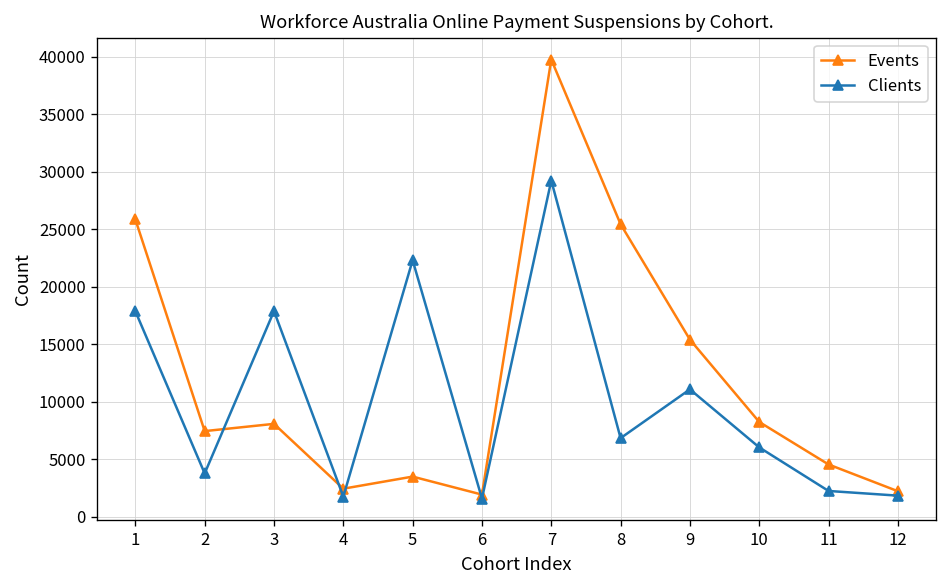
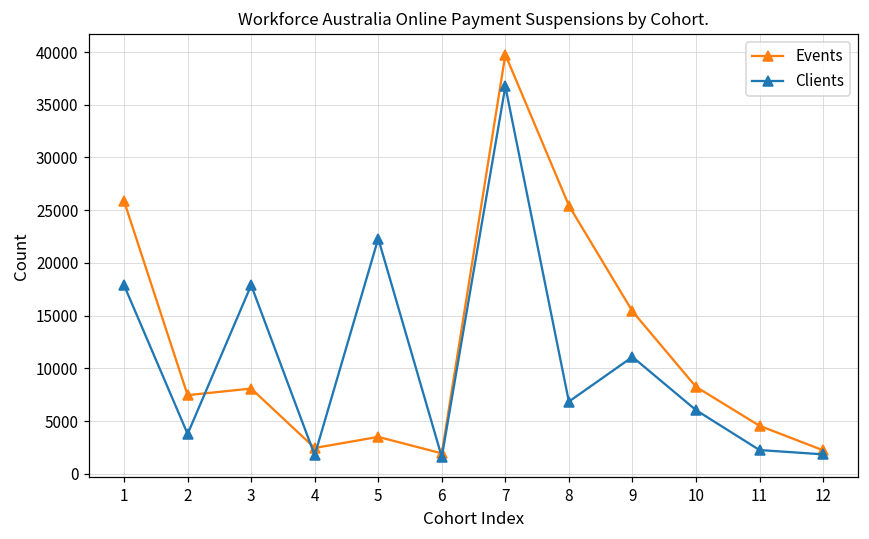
Clients, 7: 29000 -> 37000
